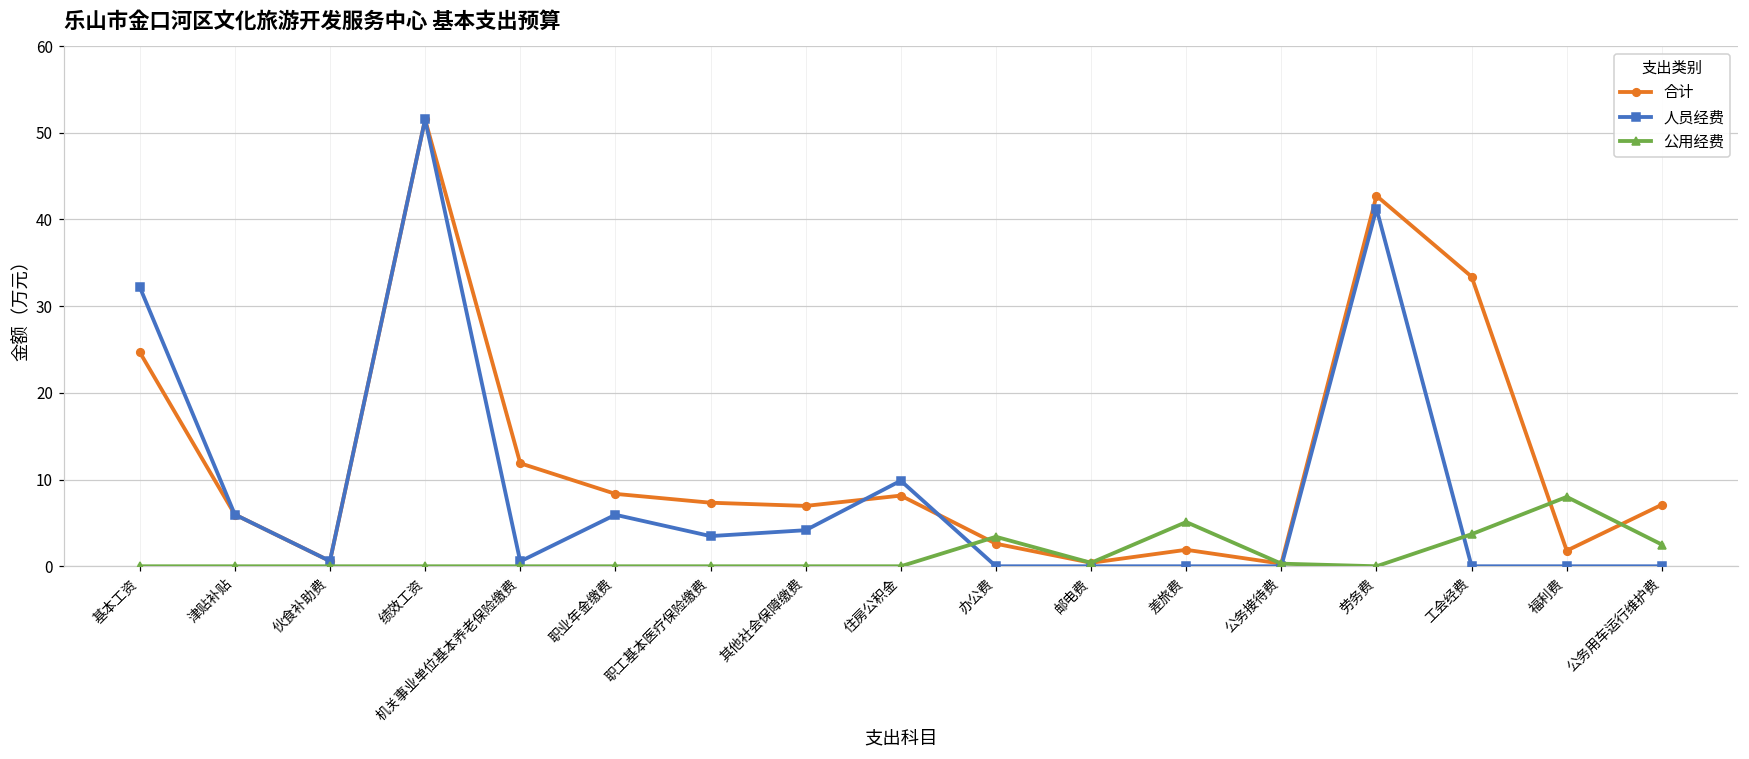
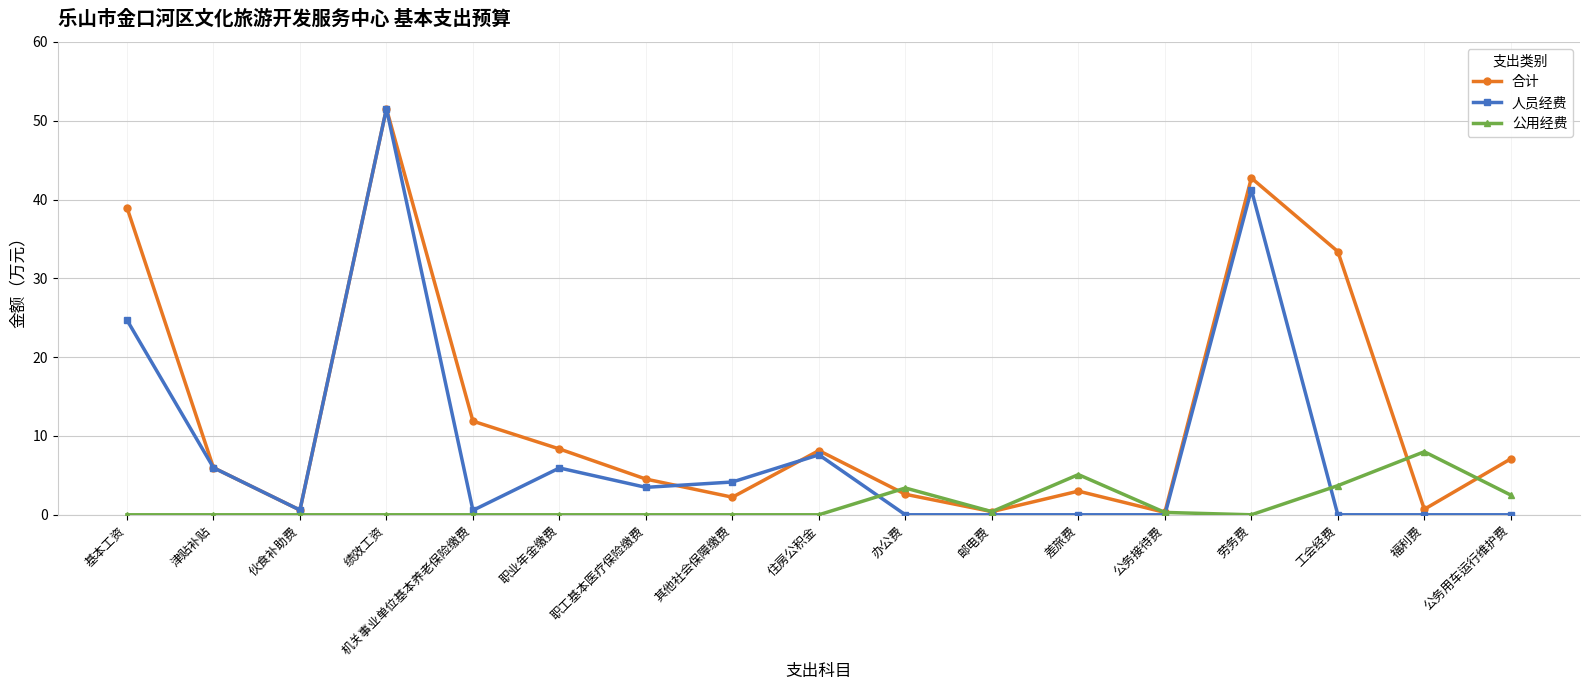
合计, 基本工资: 25 -> 39
人员经费, 基本工资: 32 -> 25
合计, 职工基本医疗保险缴费: 7 -> 5
合计, 其他社会保障缴费: 7 -> 2
人员经费, 住房公积金: 10 -> 8
合计, 差旅费: 2 -> 3
合计, 福利费: 2 -> 1
